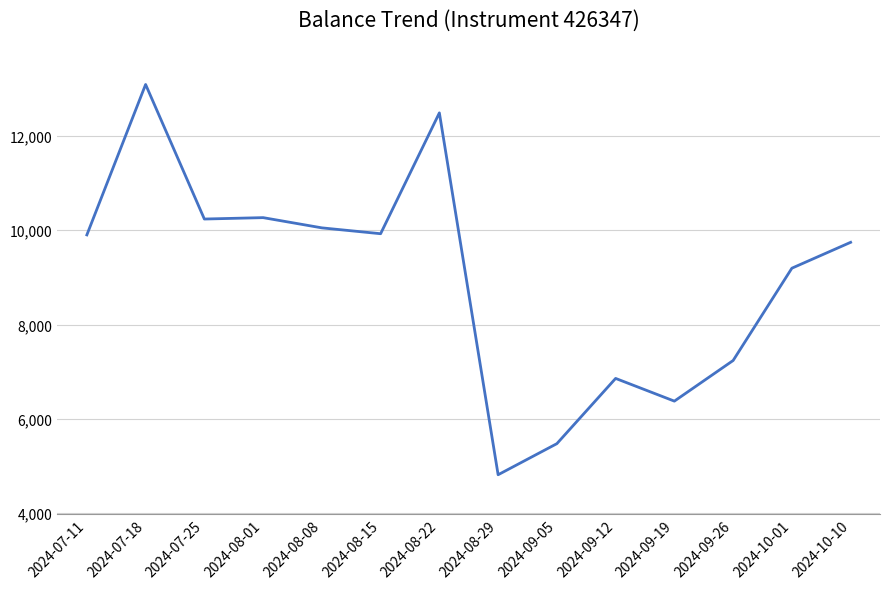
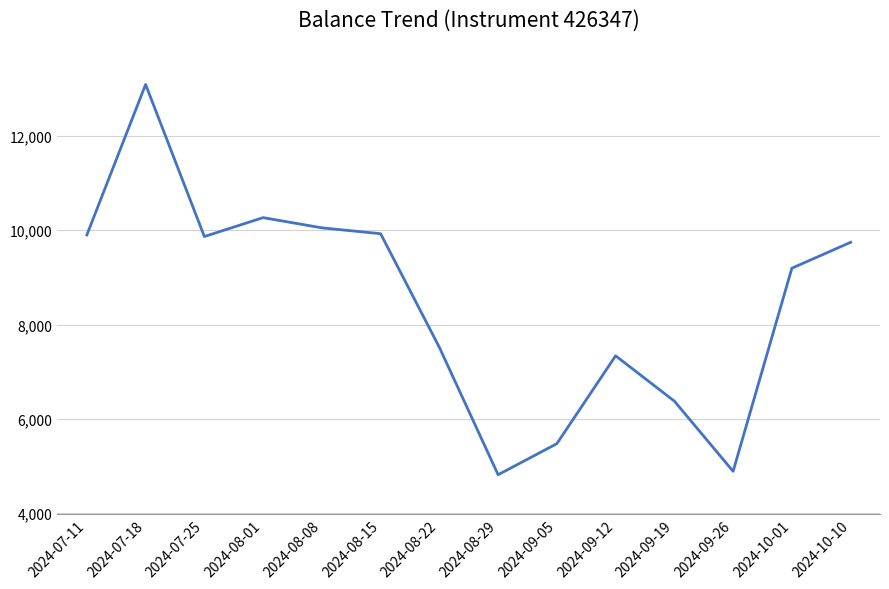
2024-07-25: 10,200 -> 9,900
2024-08-22: 12,500 -> 7,500
2024-09-12: 6,900 -> 7,300
2024-09-26: 7,200 -> 4,900
